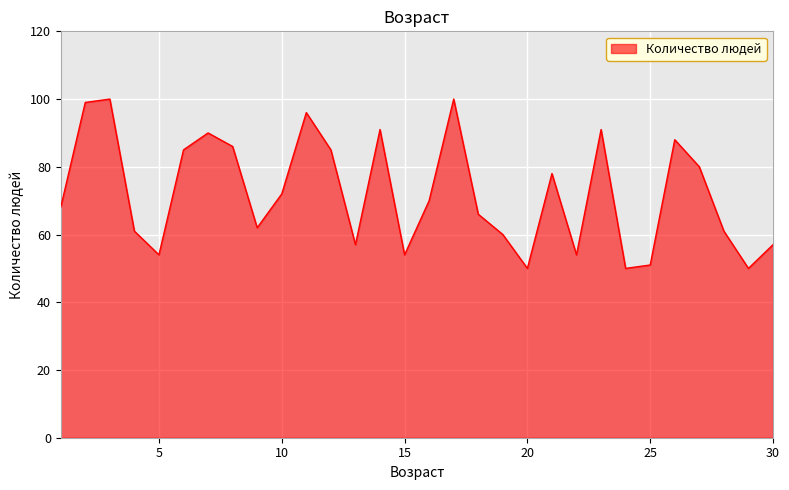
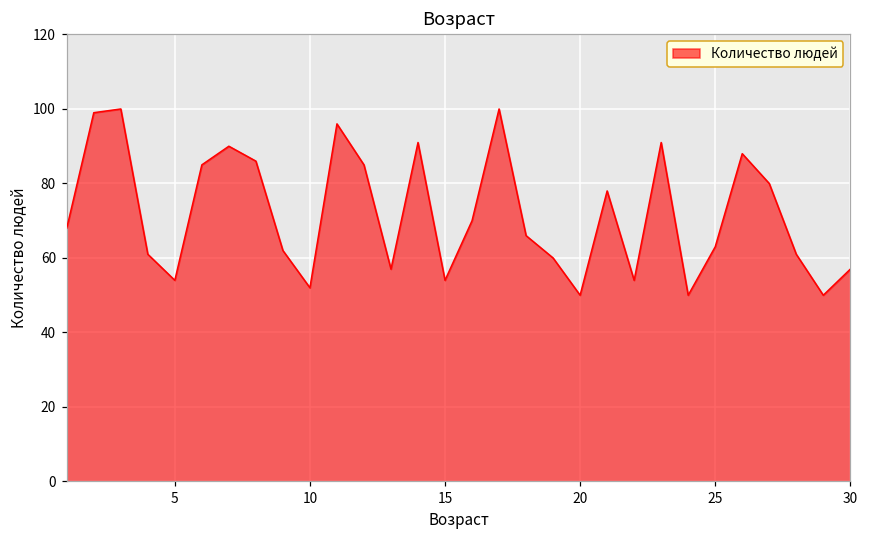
10: 72 -> 52
25: 51 -> 63
